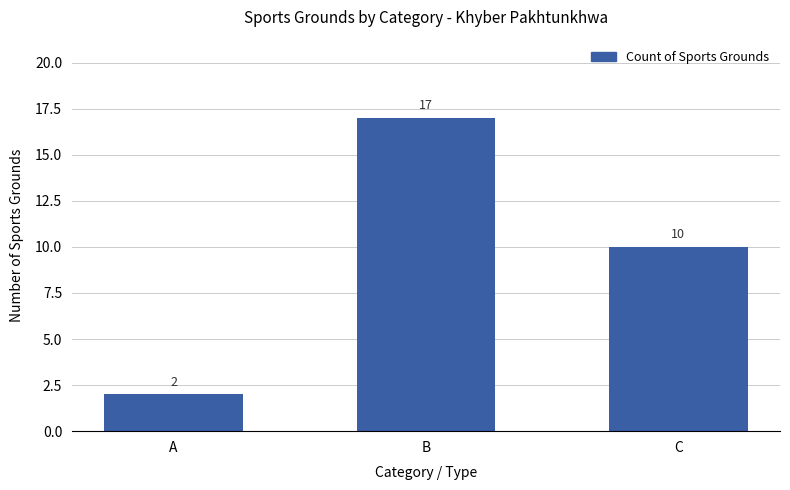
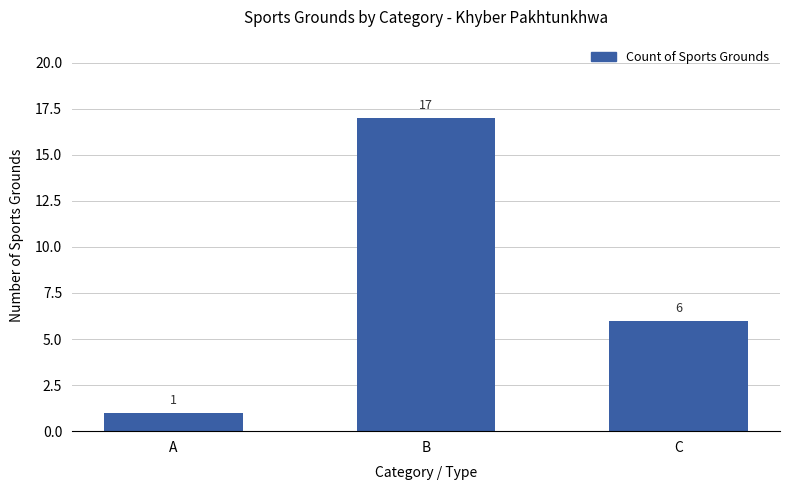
A: 2 -> 1
C: 10 -> 6
